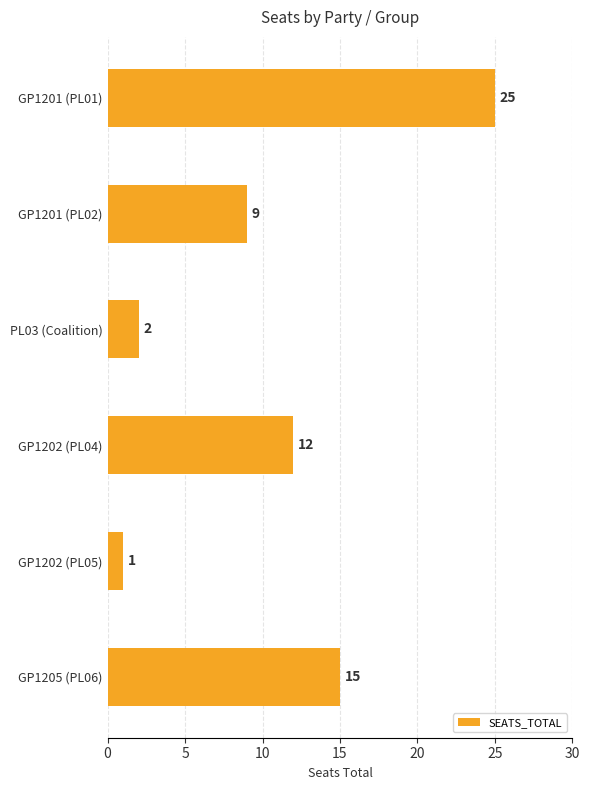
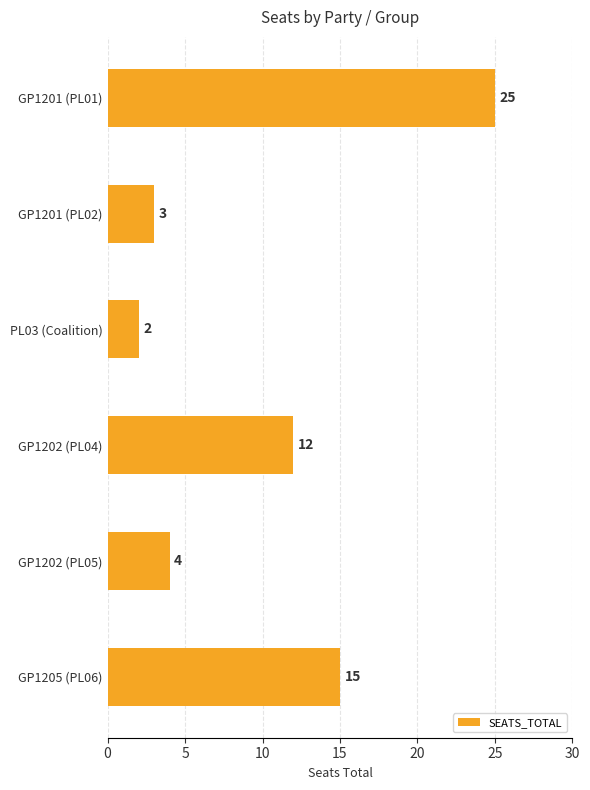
GP1201 (PL02): 9 -> 3
GP1202 (PL05): 1 -> 4
